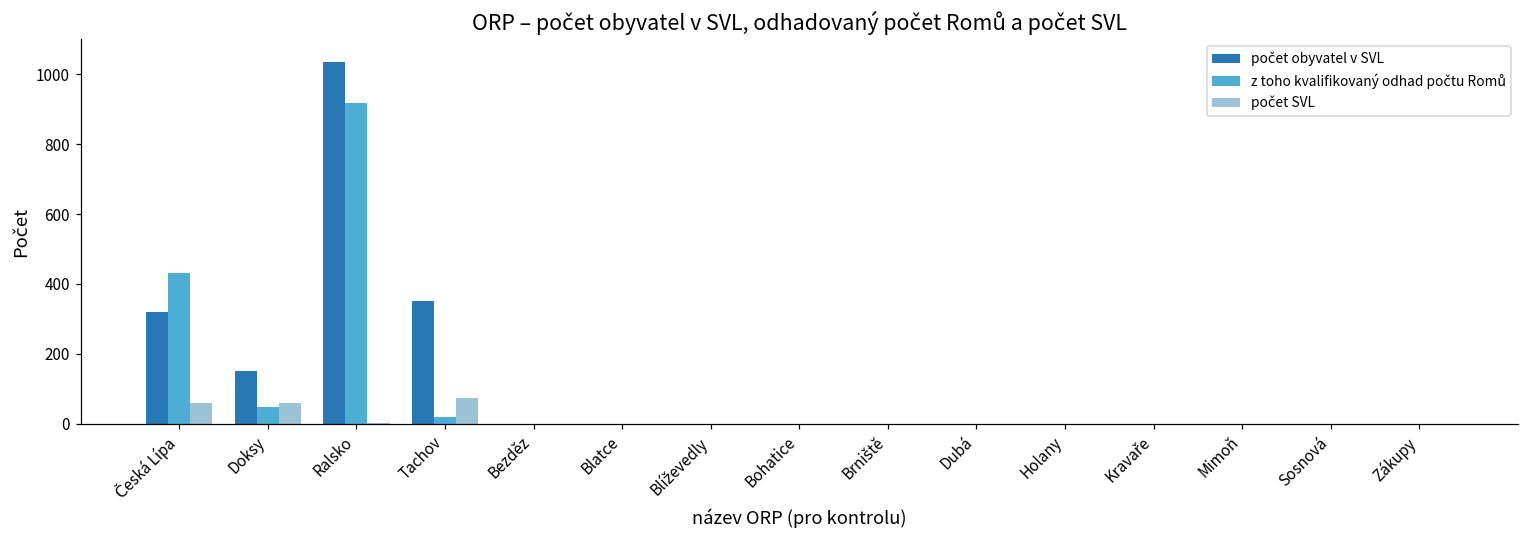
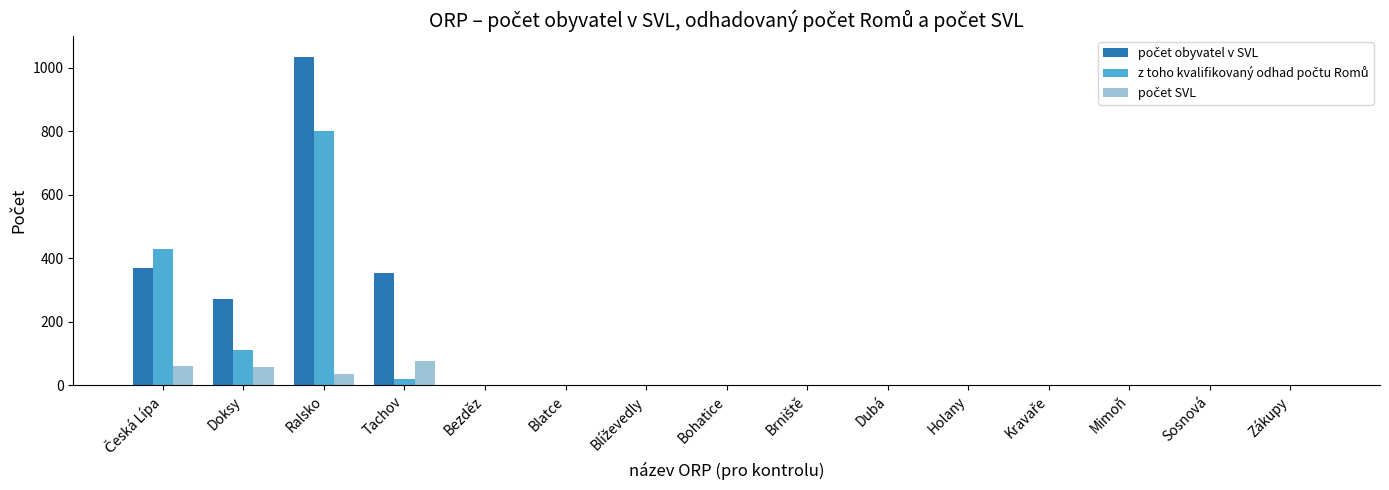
počet obyvatel v SVL, Česká Lípa: 320 -> 370
počet obyvatel v SVL, Doksy: 150 -> 270
z toho kvalifikovaný odhad počtu Romů, Doksy: 50 -> 110
z toho kvalifikovaný odhad počtu Romů, Ralsko: 920 -> 800
počet SVL, Ralsko: 0 -> 40
